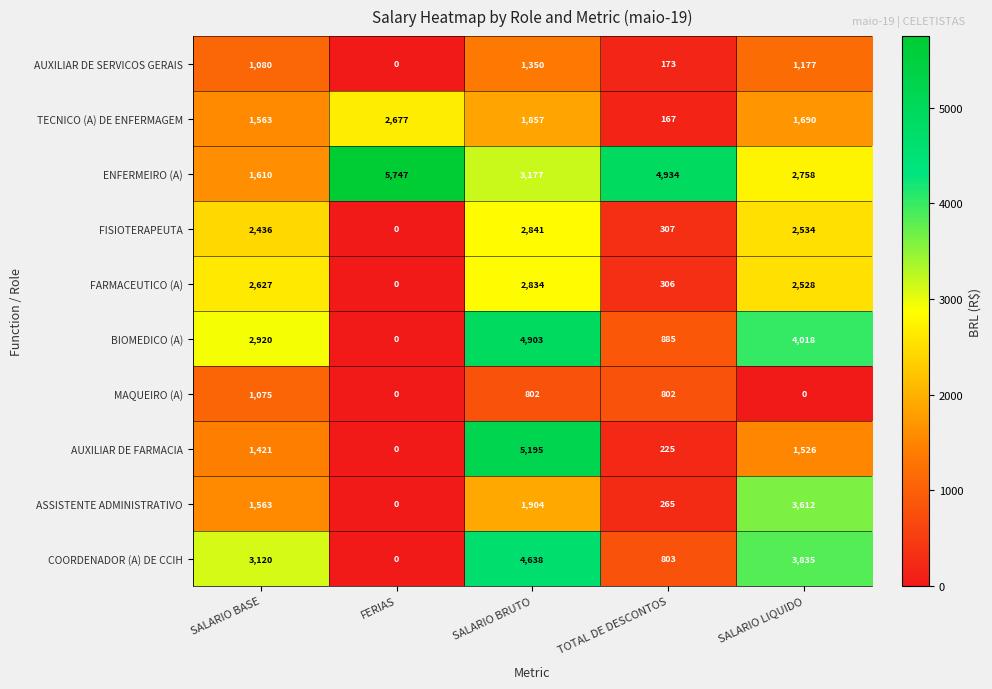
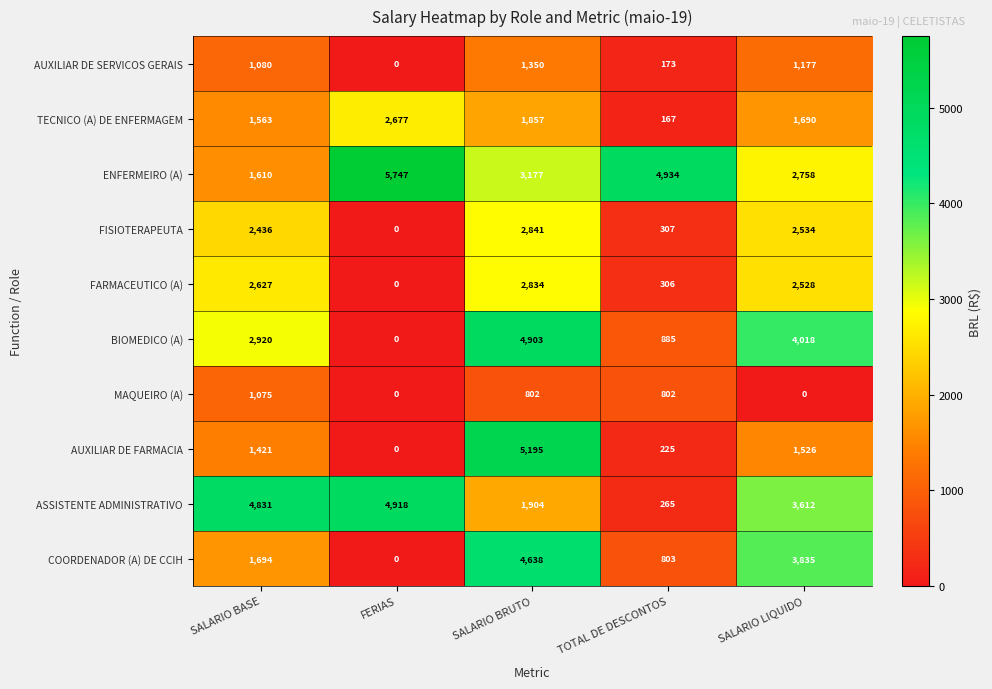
ASSISTENTE ADMINISTRATIVO, SALARIO BASE: 1,563 -> 4,831
ASSISTENTE ADMINISTRATIVO, FERIAS: 0 -> 4,918
COORDENADOR (A) DE CCIH, SALARIO BASE: 3,120 -> 1,694
